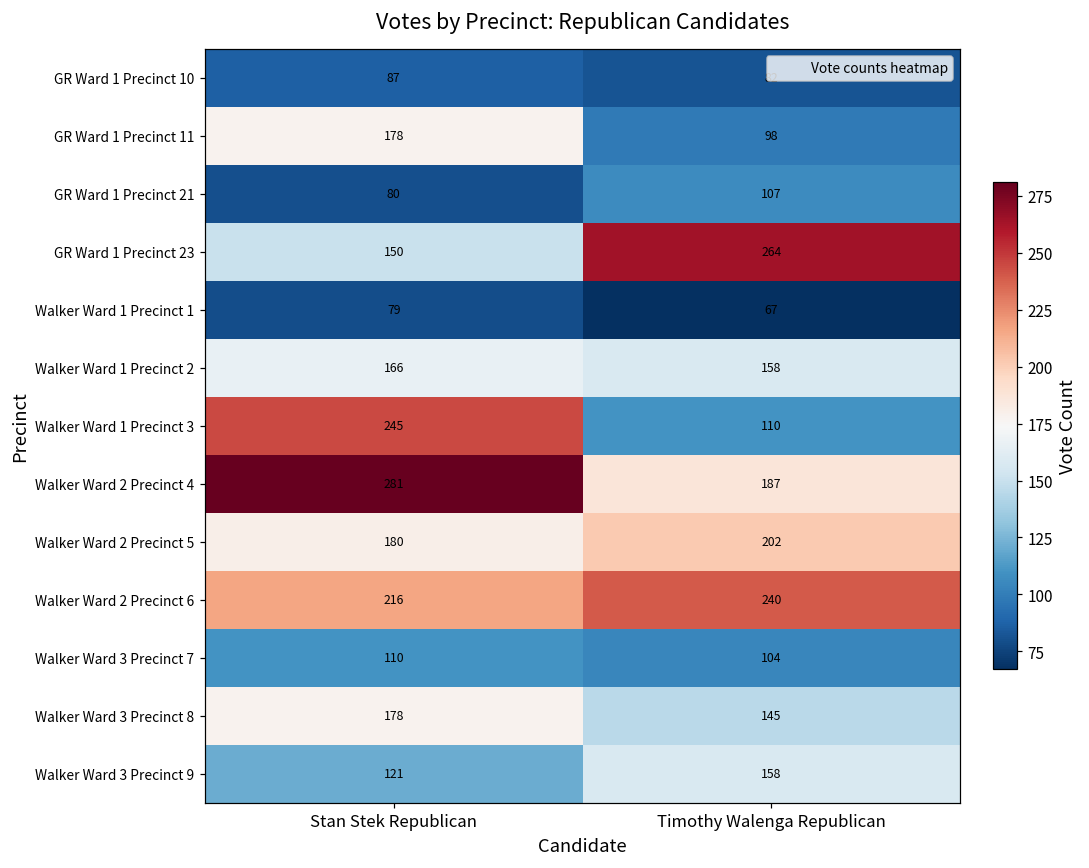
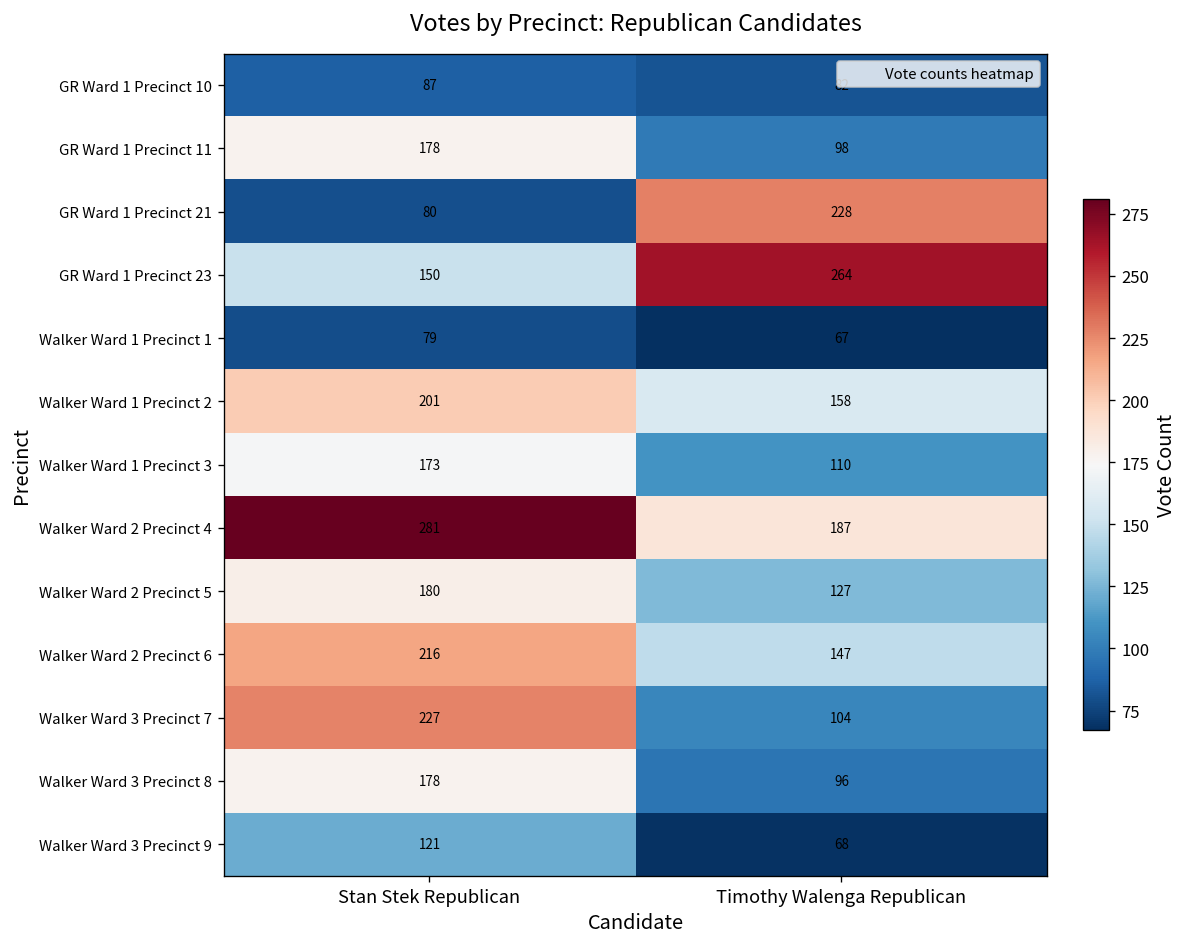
GR Ward 1 Precinct 21, Timothy Walenga Republican: 107 -> 228
Walker Ward 1 Precinct 2, Stan Stek Republican: 166 -> 201
Walker Ward 1 Precinct 3, Stan Stek Republican: 245 -> 173
Walker Ward 2 Precinct 5, Timothy Walenga Republican: 202 -> 127
Walker Ward 2 Precinct 6, Timothy Walenga Republican: 240 -> 147
Walker Ward 3 Precinct 7, Stan Stek Republican: 110 -> 227
Walker Ward 3 Precinct 8, Timothy Walenga Republican: 145 -> 96
Walker Ward 3 Precinct 9, Timothy Walenga Republican: 158 -> 68
